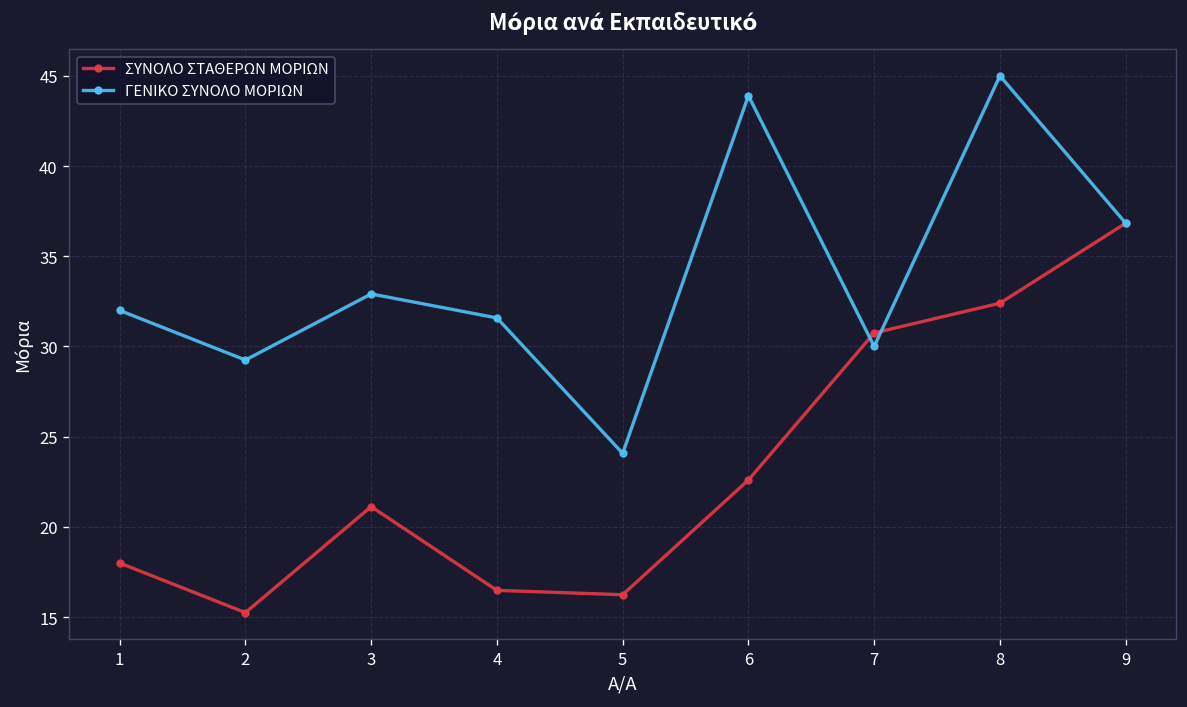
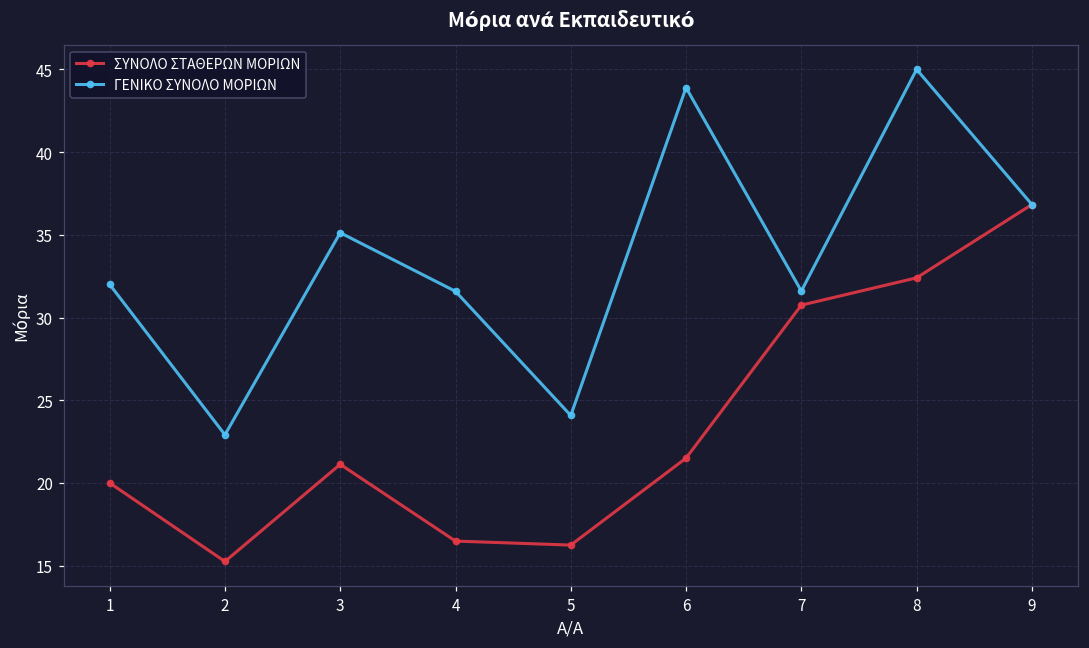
ΣΥΝΟΛΟ ΣΤΑΘΕΡΩΝ ΜΟΡΙΩΝ, 1: 18 -> 20
ΓΕΝΙΚΟ ΣΥΝΟΛΟ ΜΟΡΙΩΝ, 2: 29.3 -> 22.9
ΓΕΝΙΚΟ ΣΥΝΟΛΟ ΜΟΡΙΩΝ, 3: 32.9 -> 35.1
ΣΥΝΟΛΟ ΣΤΑΘΕΡΩΝ ΜΟΡΙΩΝ, 6: 22.6 -> 21.5
ΓΕΝΙΚΟ ΣΥΝΟΛΟ ΜΟΡΙΩΝ, 7: 30.0 -> 31.6
